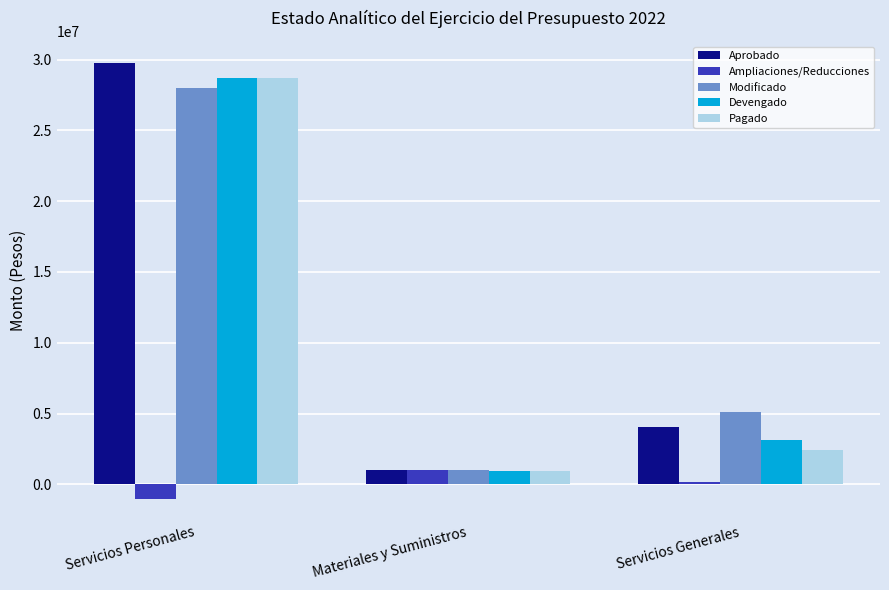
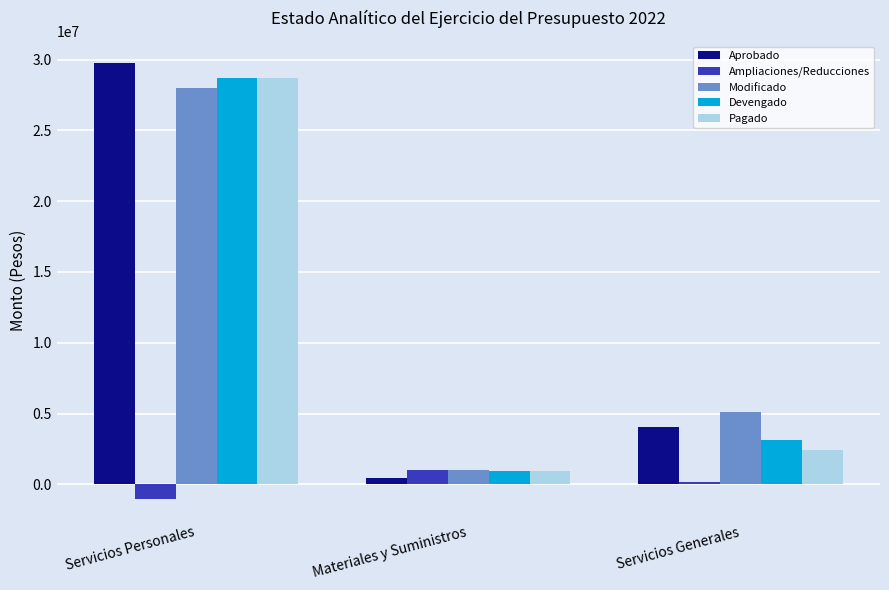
Aprobado, Materiales y Suministros: 1000000 -> 500000
